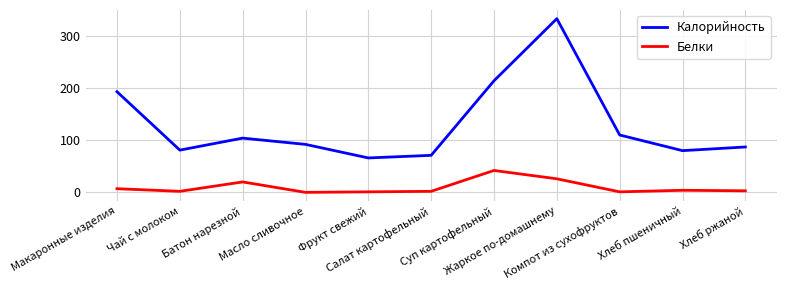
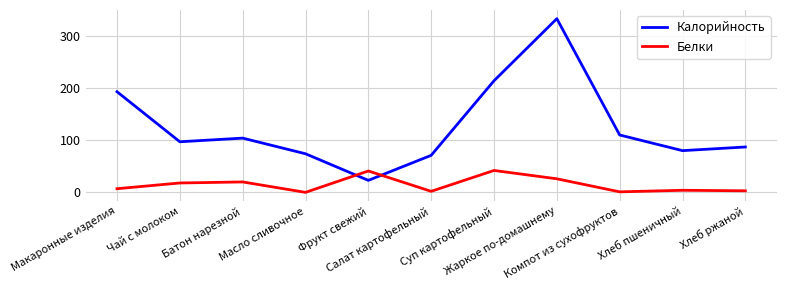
Калорийность, Чай с молоком: 80 -> 100
Белки, Чай с молоком: 0 -> 20
Калорийность, Масло сливочное: 90 -> 70
Калорийность, Фрукт свежий: 70 -> 20
Белки, Фрукт свежий: 0 -> 40
